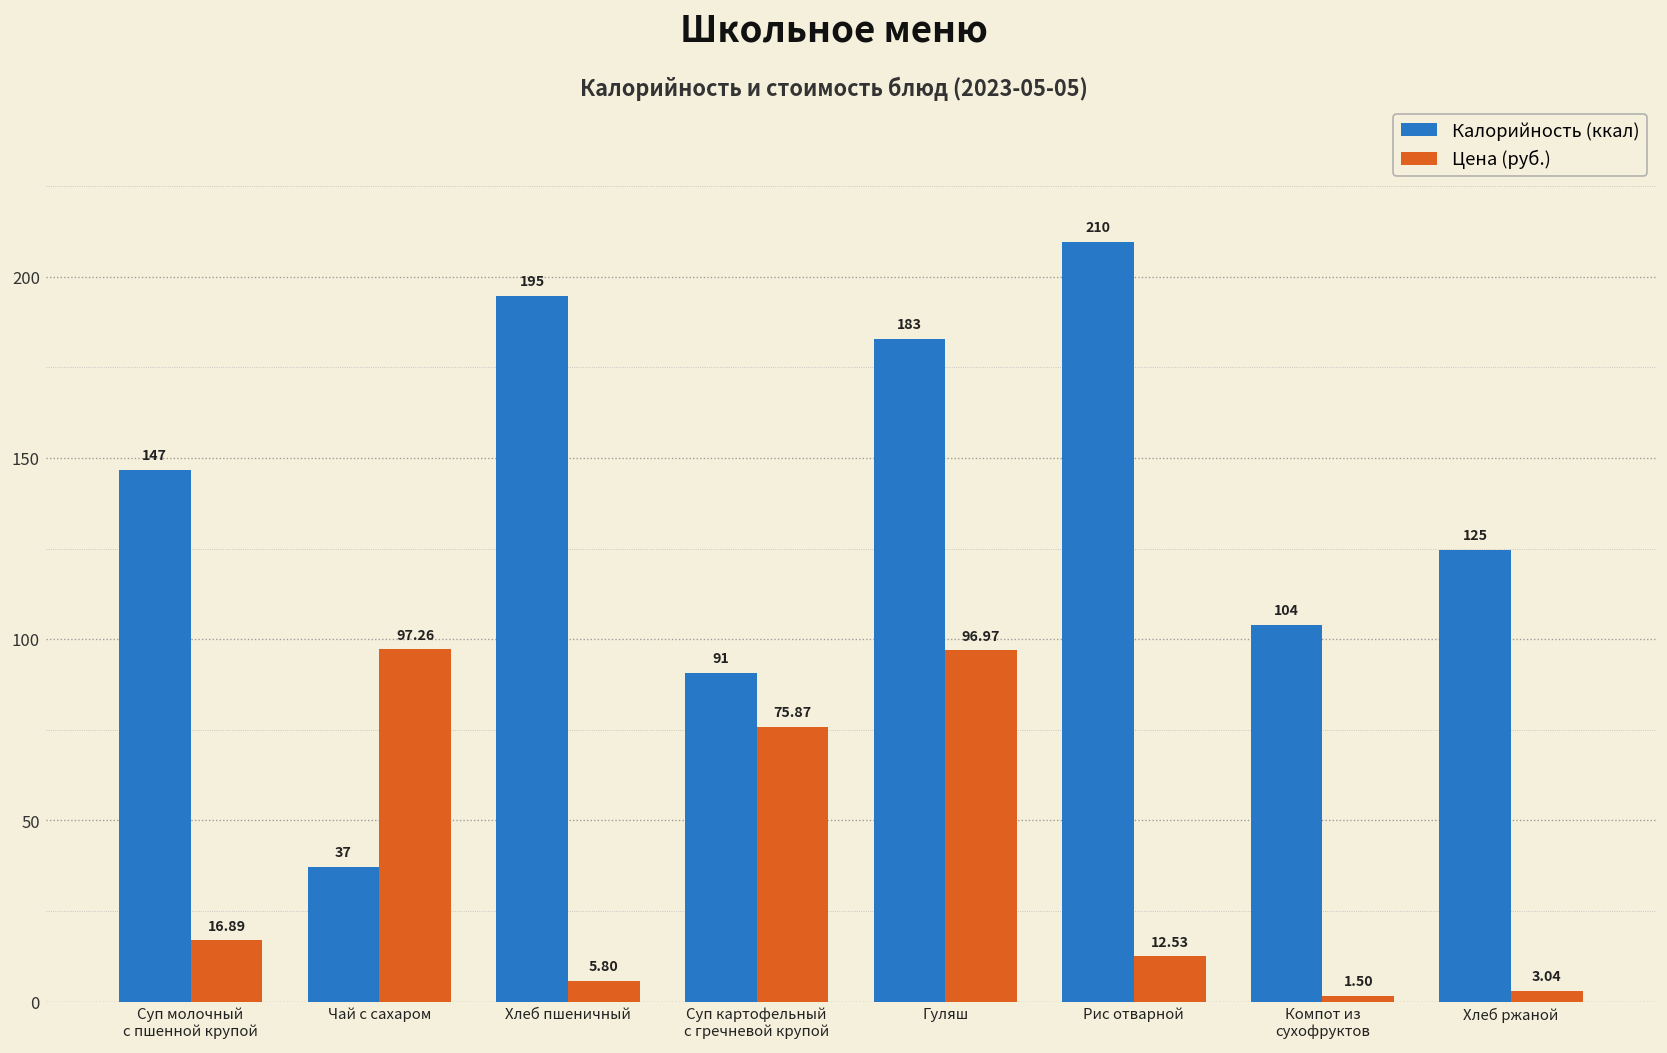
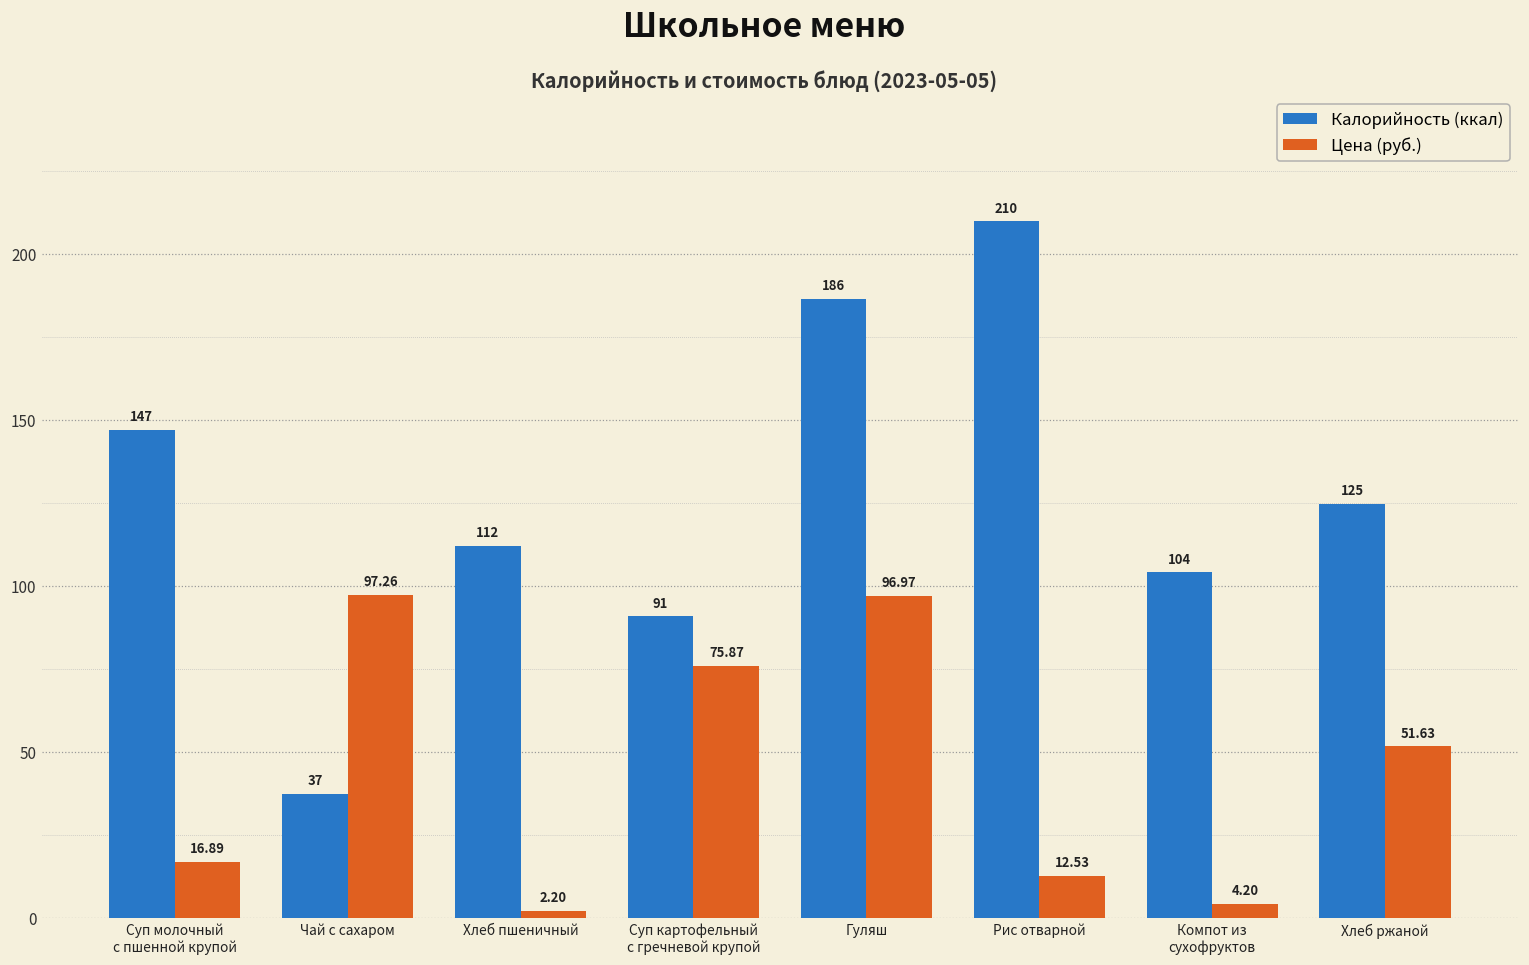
Калорийность (ккал), Хлеб пшеничный: 195 -> 112
Цена (руб.), Хлеб пшеничный: 5.80 -> 2.20
Калорийность (ккал), Гуляш: 183 -> 186
Цена (руб.), Компот из сухофруктов: 1.50 -> 4.20
Цена (руб.), Хлеб ржаной: 3.04 -> 51.63
